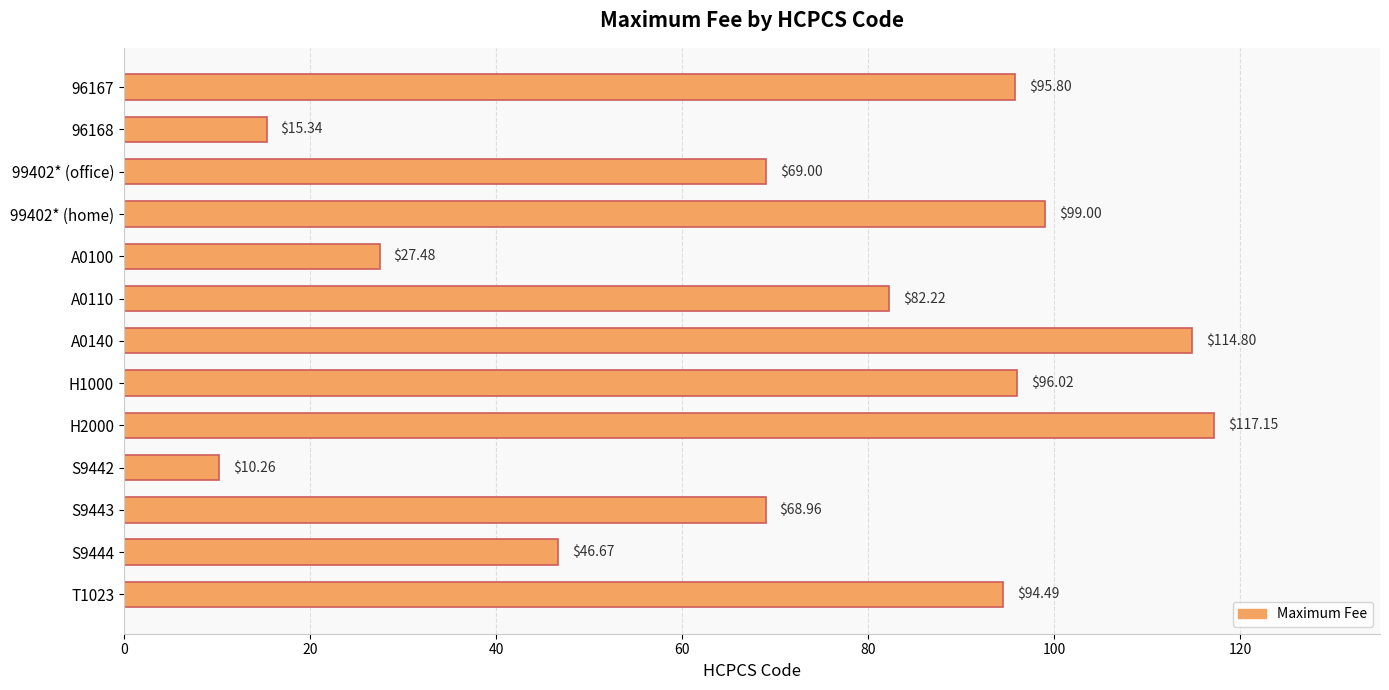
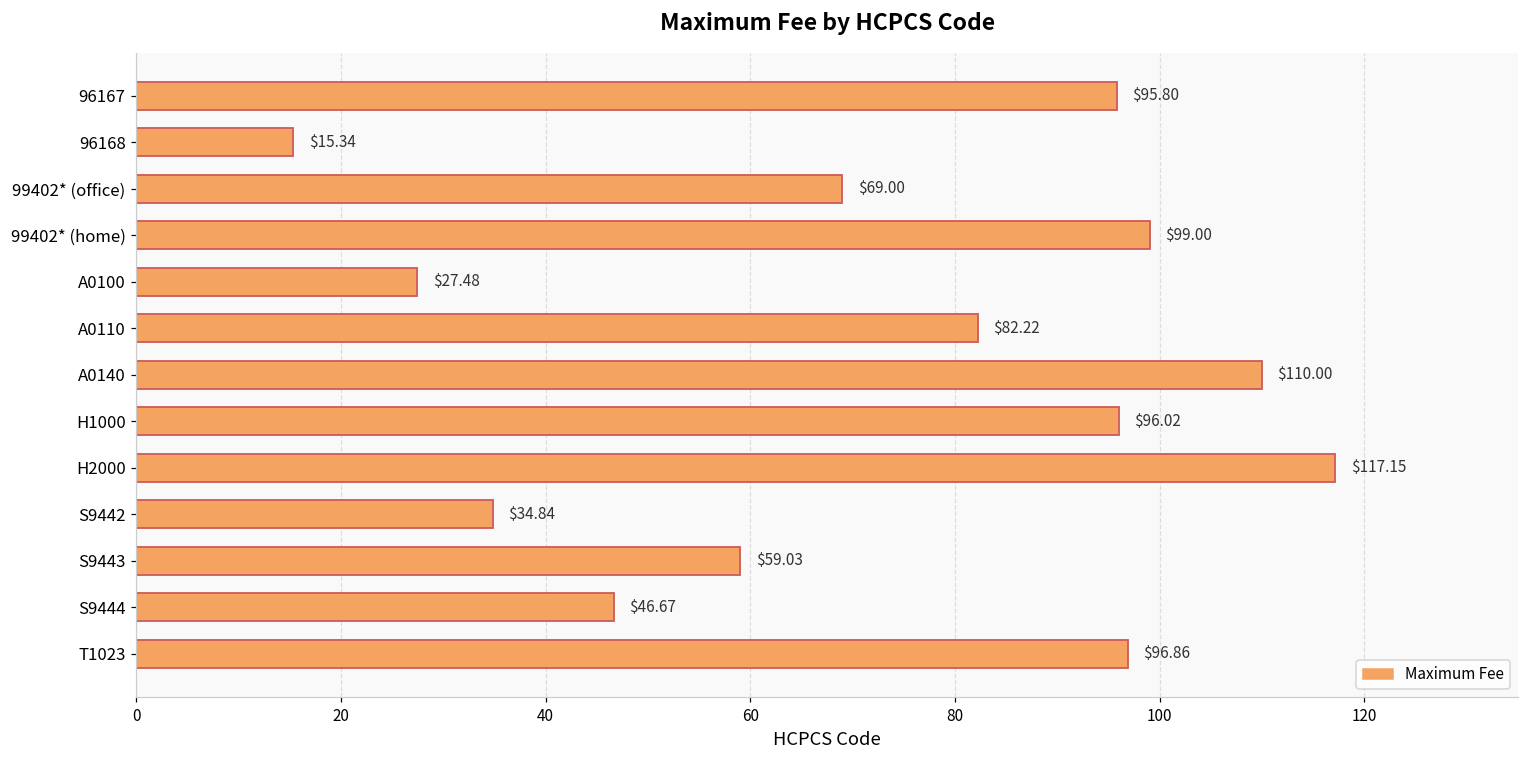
A0140: $114.80 -> $110.00
S9442: $10.26 -> $34.84
S9443: $68.96 -> $59.03
T1023: $94.49 -> $96.86
